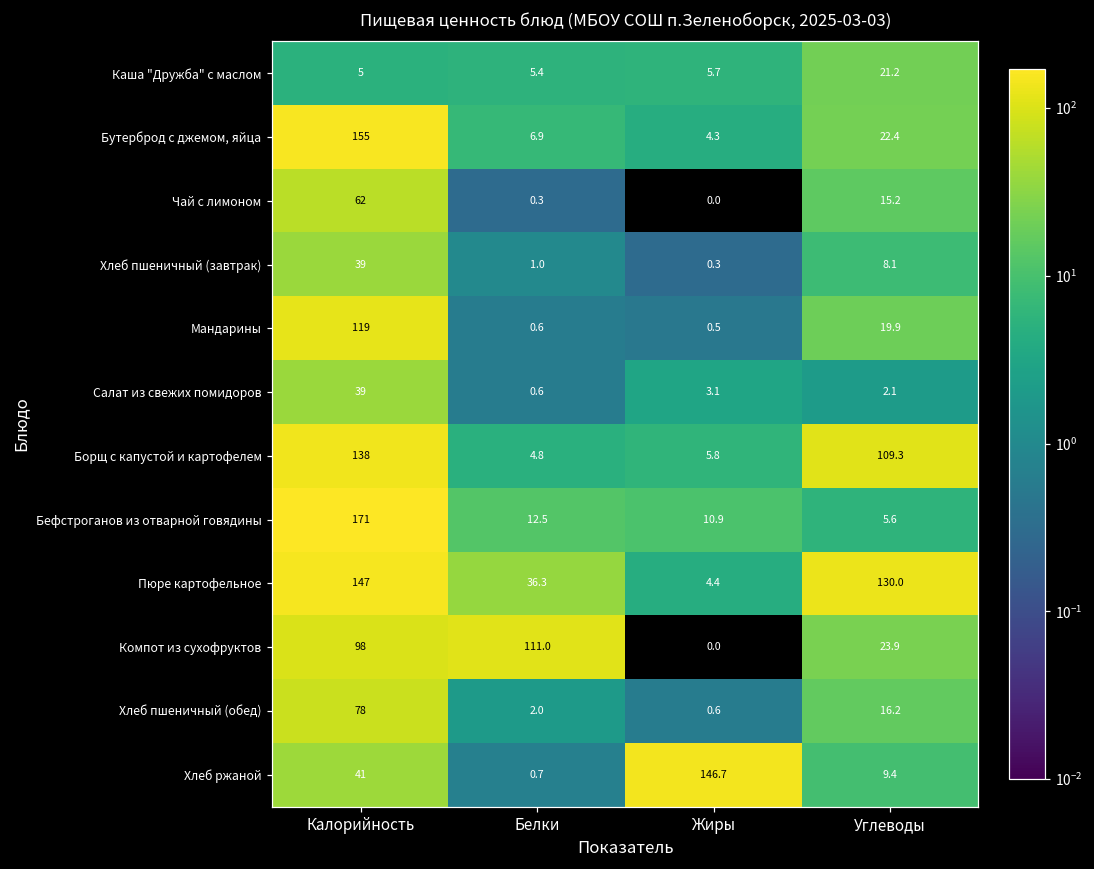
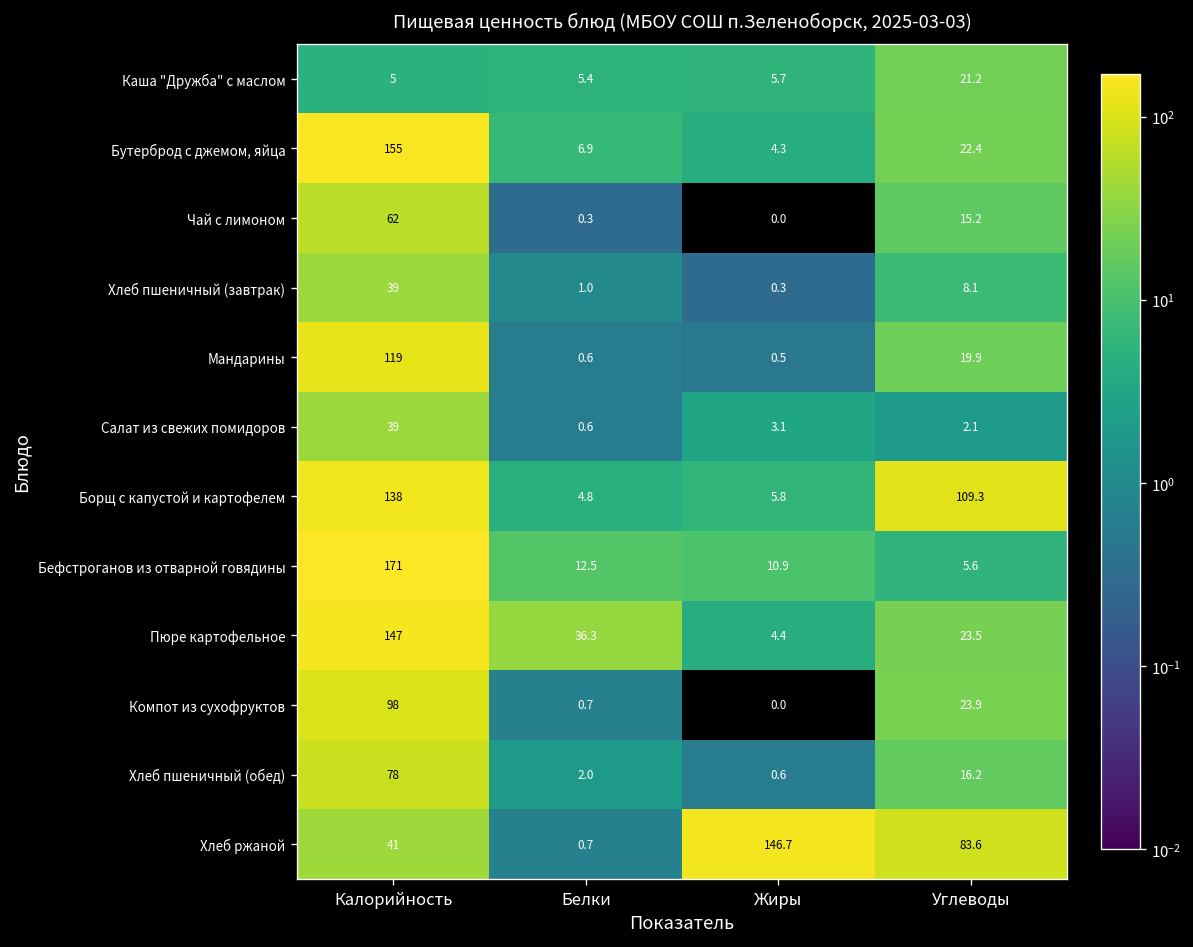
Пюре картофельное, Углеводы: 130.0 -> 23.5
Компот из сухофруктов, Белки: 111.0 -> 0.7
Хлеб ржаной, Углеводы: 9.4 -> 83.6
